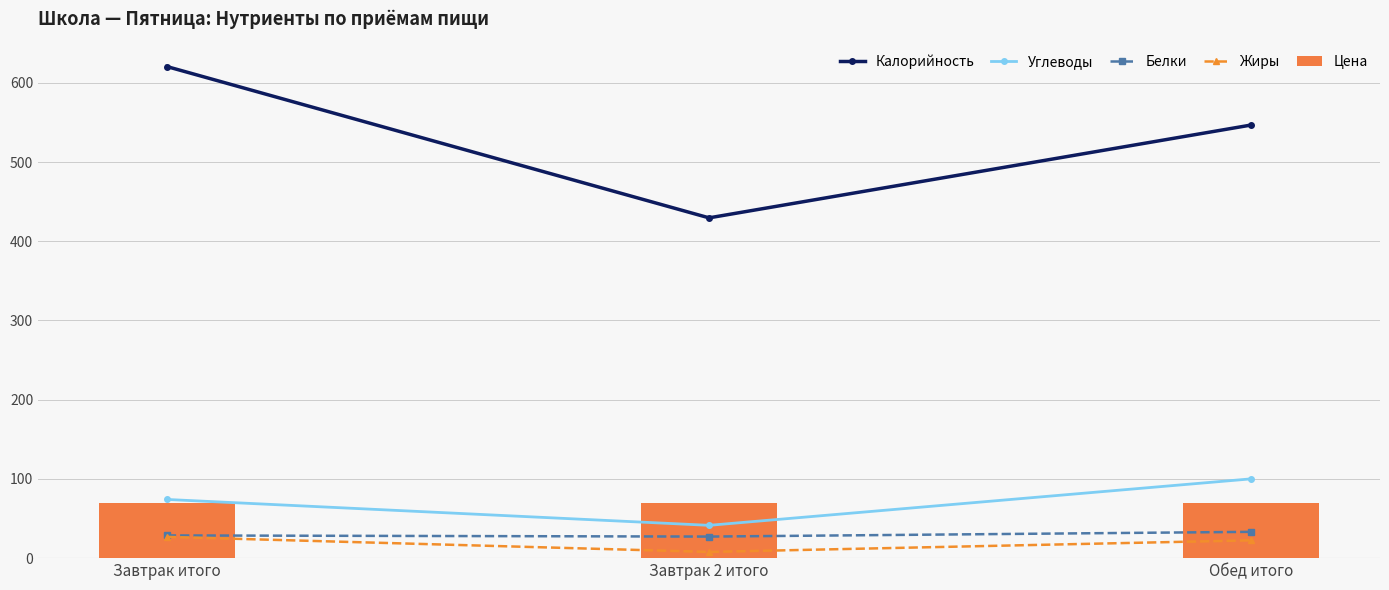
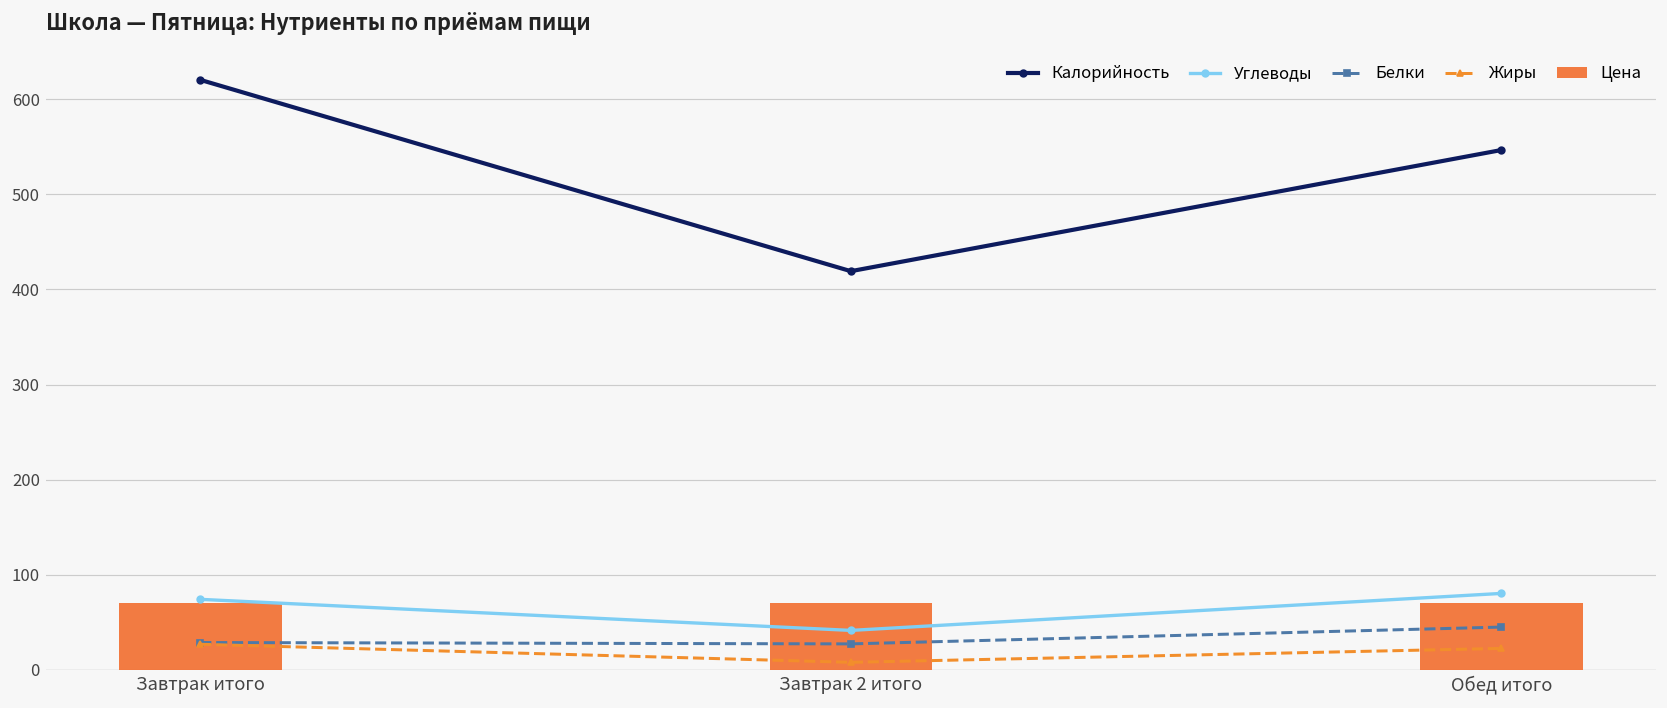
Калорийность, Завтрак 2 итого: 430 -> 420
Углеводы, Обед итого: 100 -> 80
Белки, Обед итого: 30 -> 40
